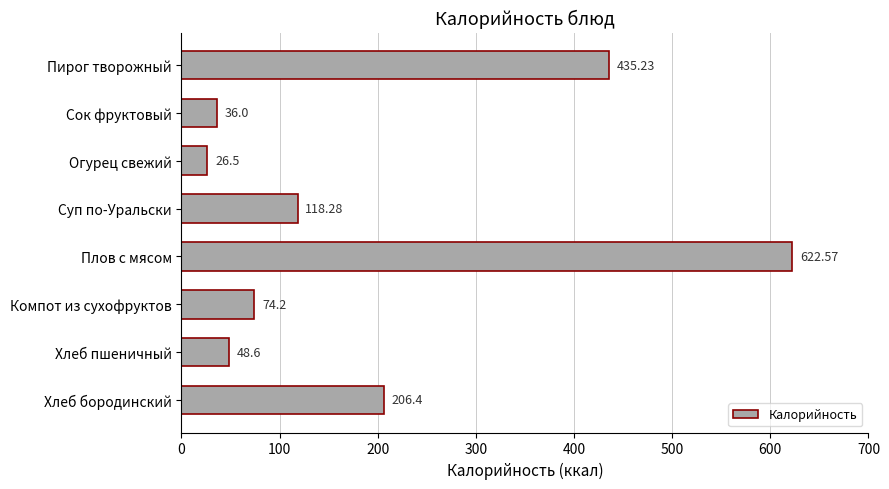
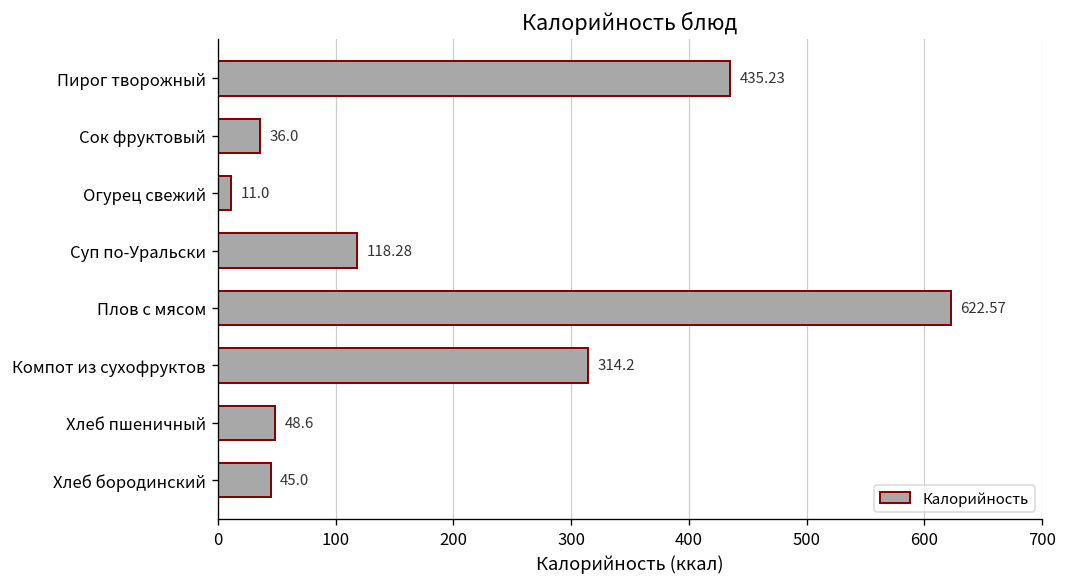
Огурец свежий: 26.5 -> 11.0
Компот из сухофруктов: 74.2 -> 314.2
Хлеб бородинский: 206.4 -> 45.0
